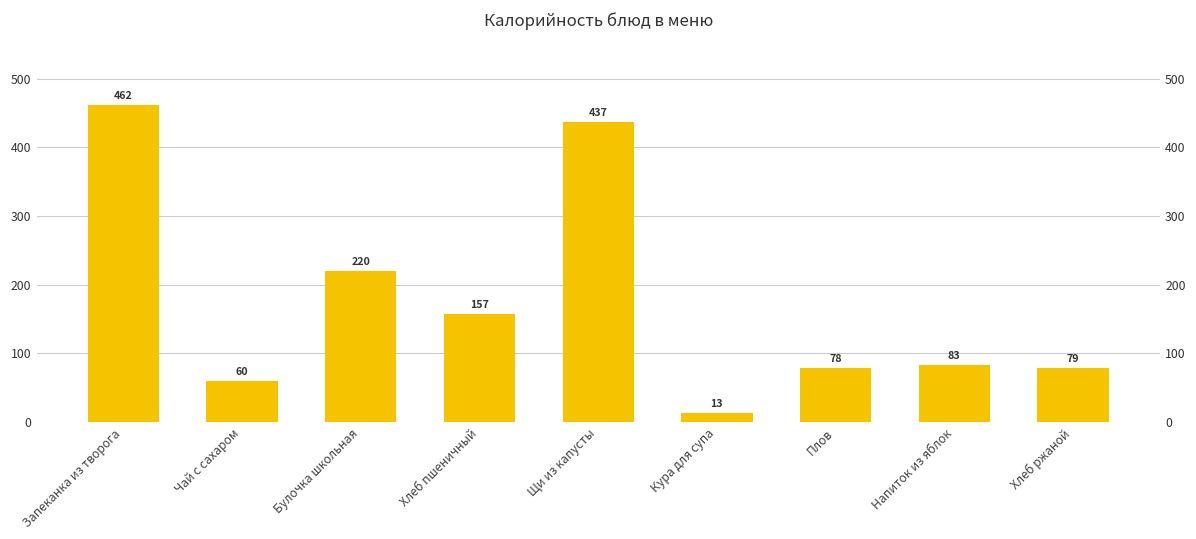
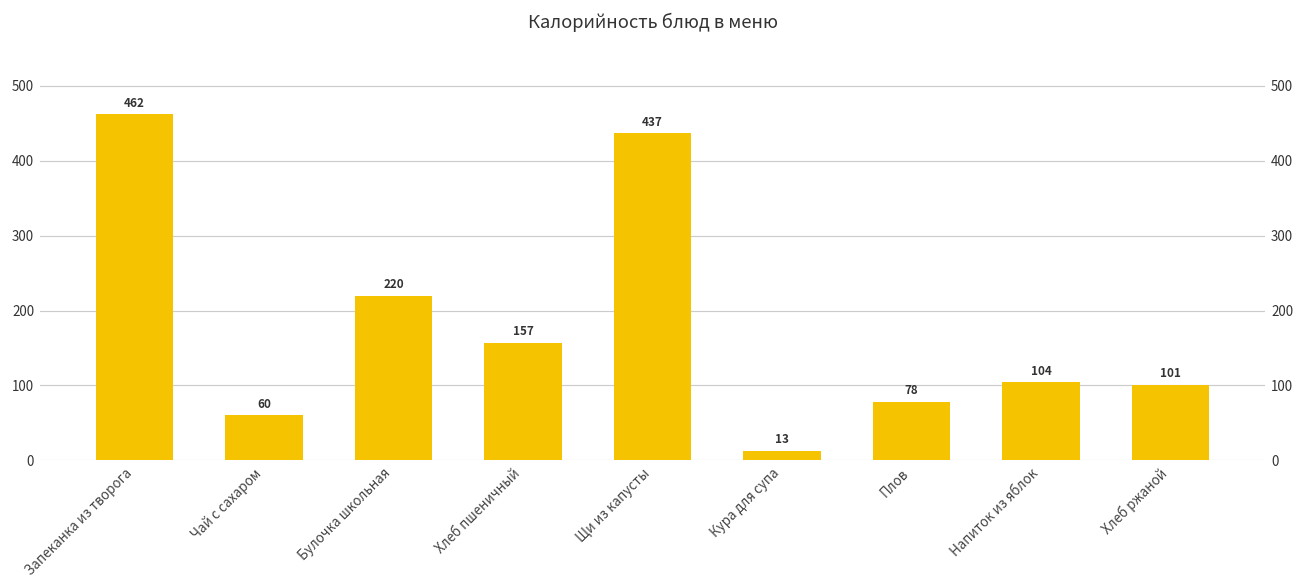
Напиток из яблок: 83 -> 104
Хлеб ржаной: 79 -> 101
